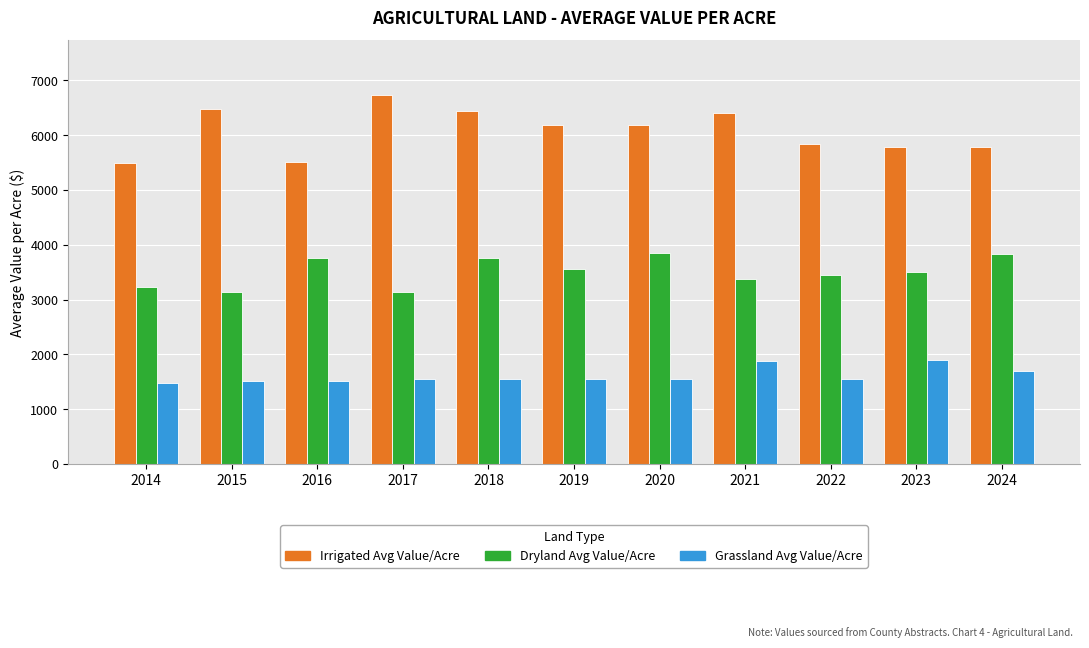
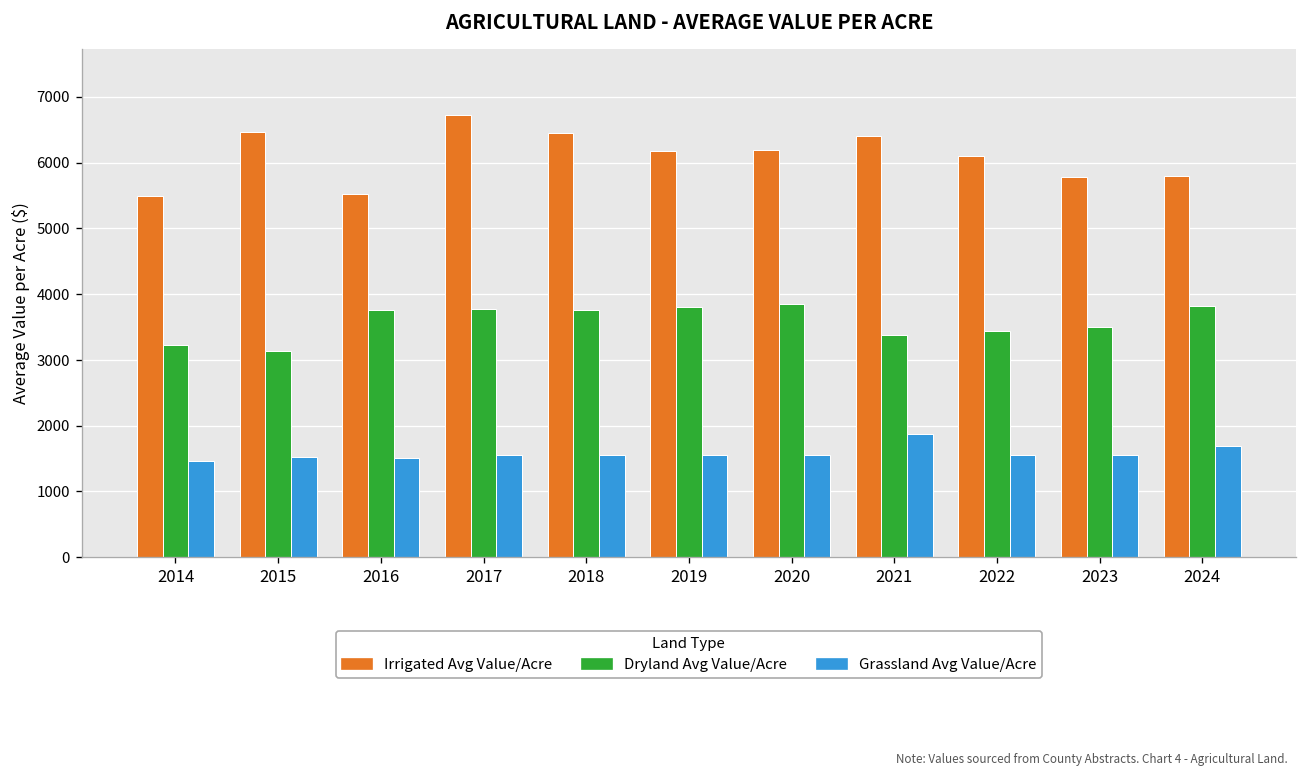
Dryland Avg Value/Acre, 2017: 3100 -> 3800
Dryland Avg Value/Acre, 2019: 3600 -> 3800
Irrigated Avg Value/Acre, 2022: 5800 -> 6100
Grassland Avg Value/Acre, 2023: 1900 -> 1600
